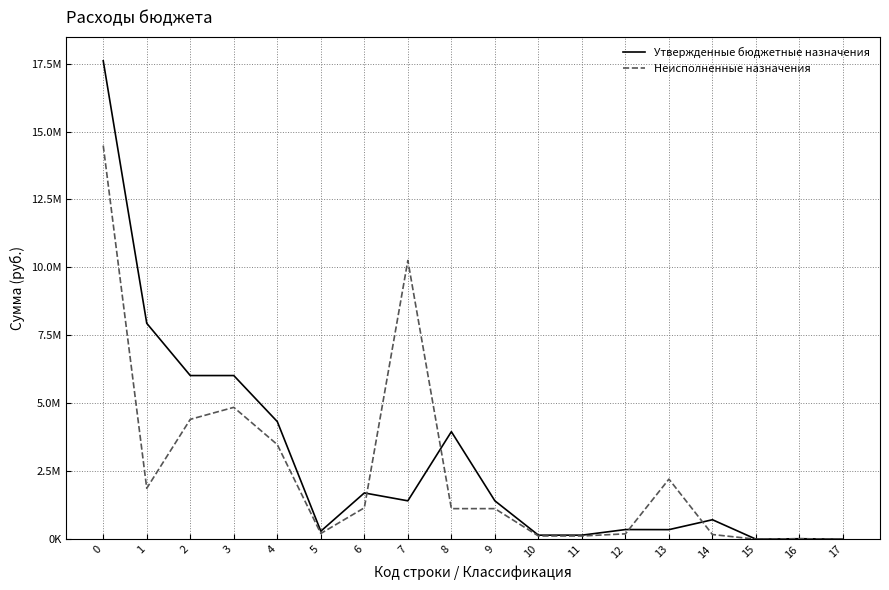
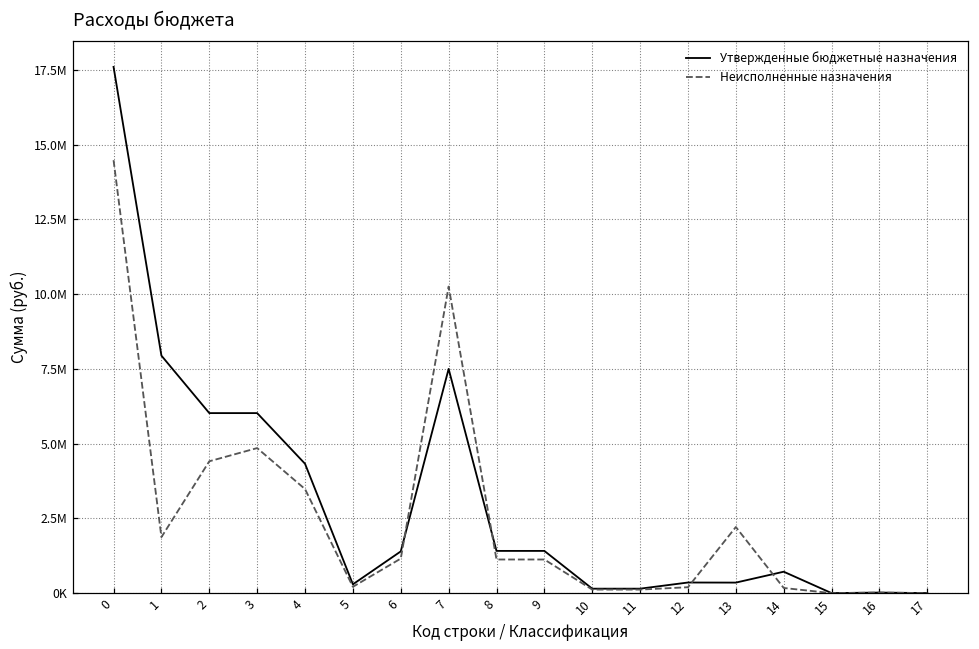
Утвержденные бюджетные назначения, 6: 1700000 -> 1400000
Утвержденные бюджетные назначения, 7: 1400000 -> 7500000
Утвержденные бюджетные назначения, 8: 4000000 -> 1400000
